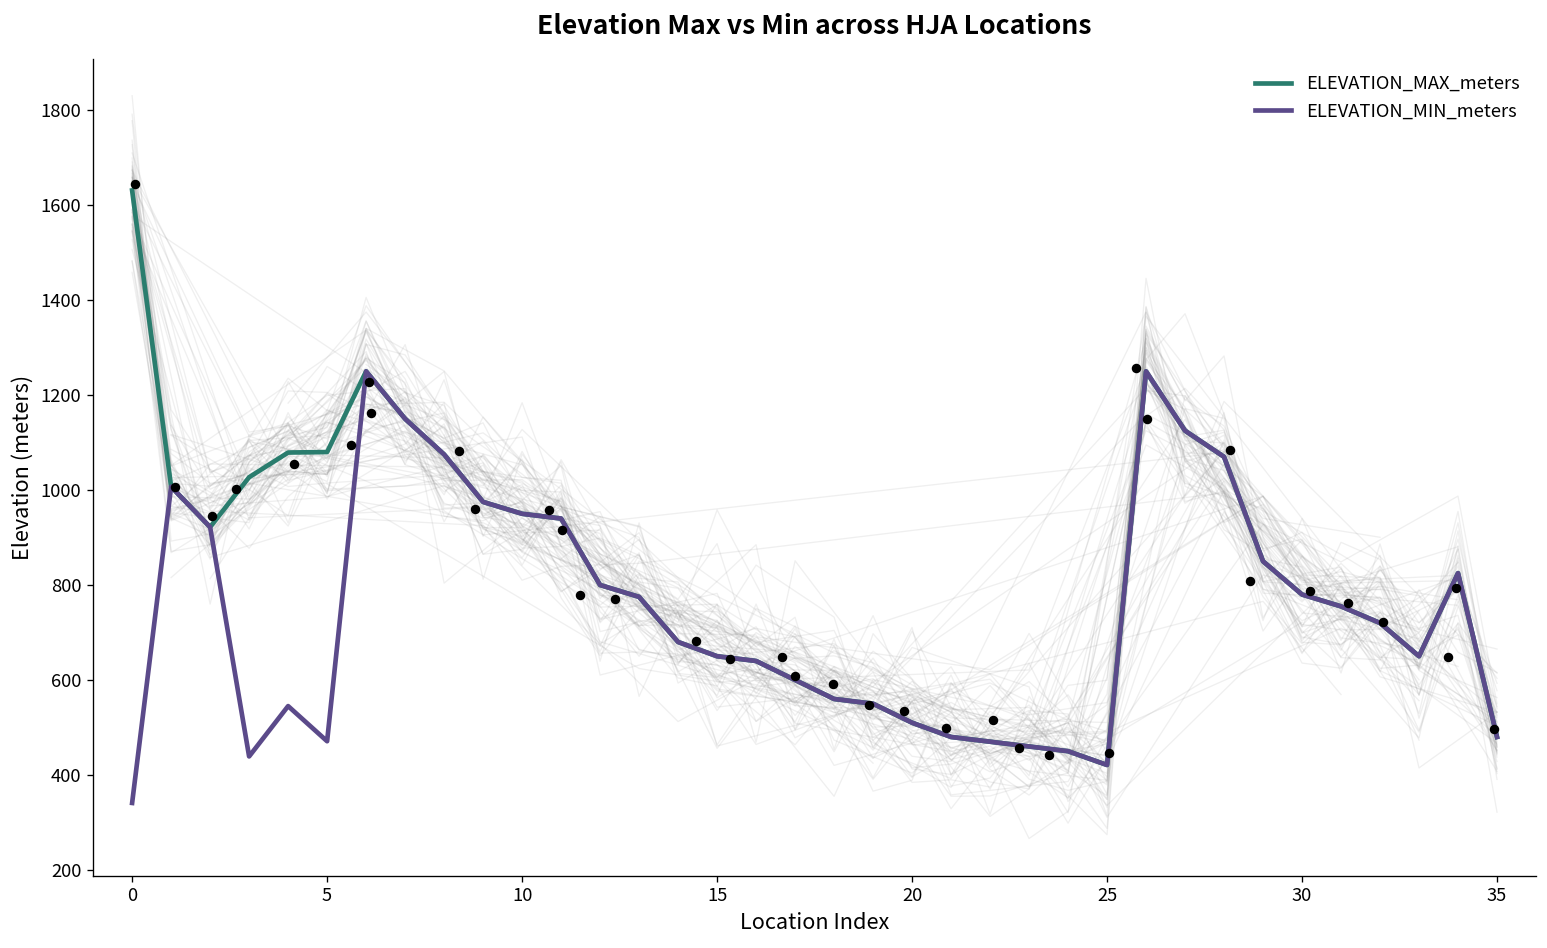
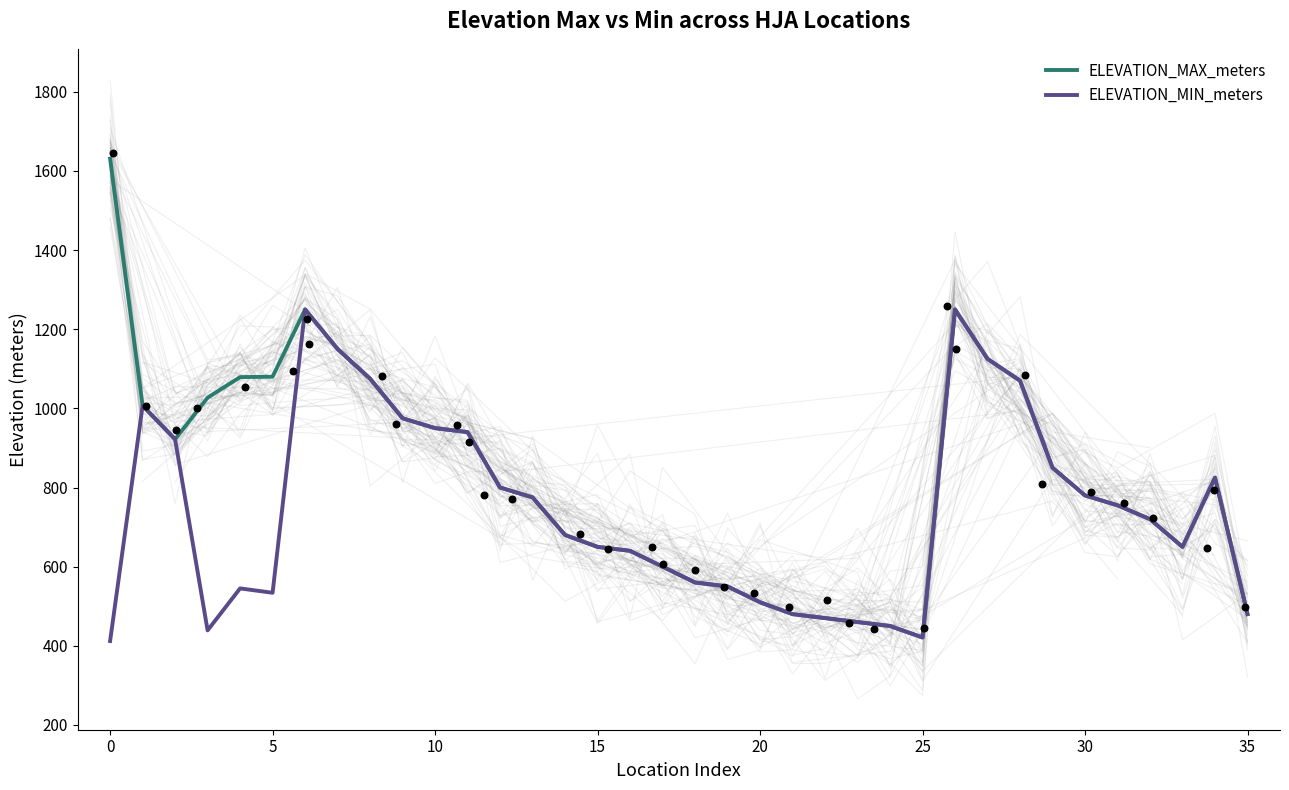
ELEVATION_MIN_meters, 0: 340 -> 410
ELEVATION_MIN_meters, 5: 470 -> 530
